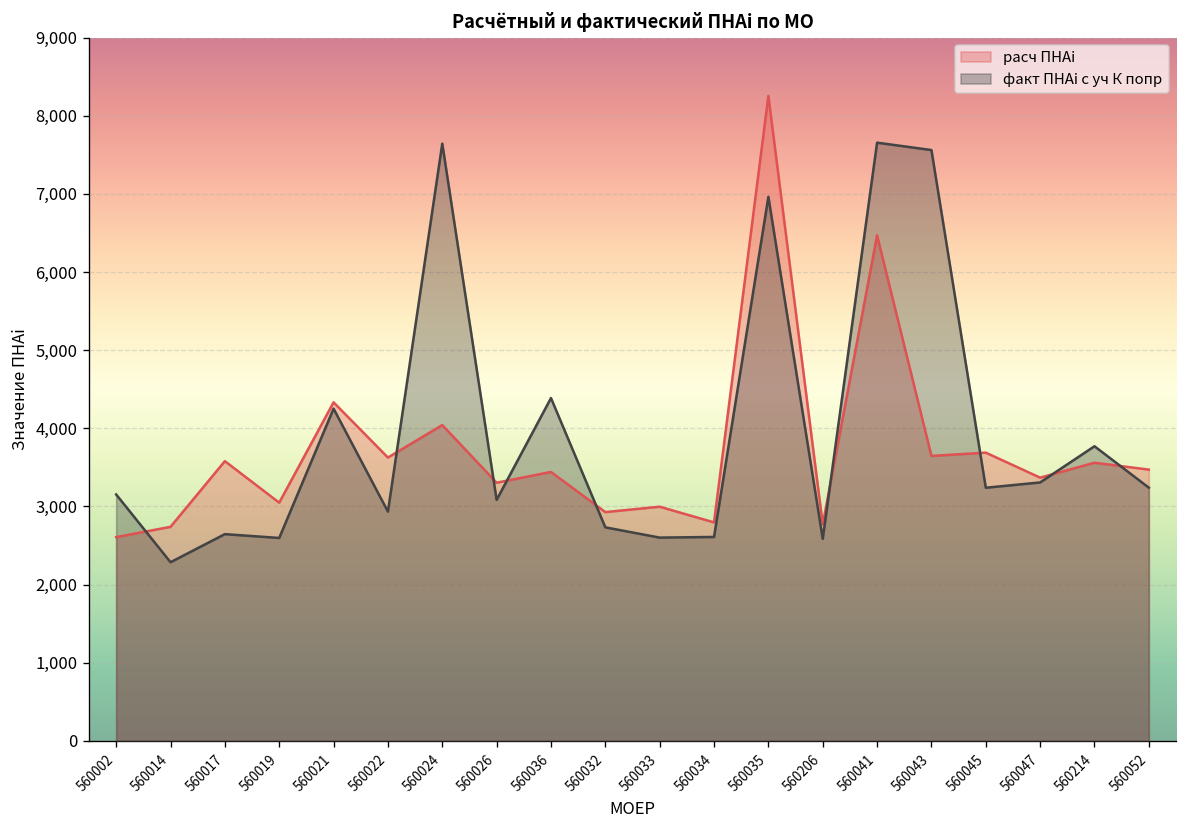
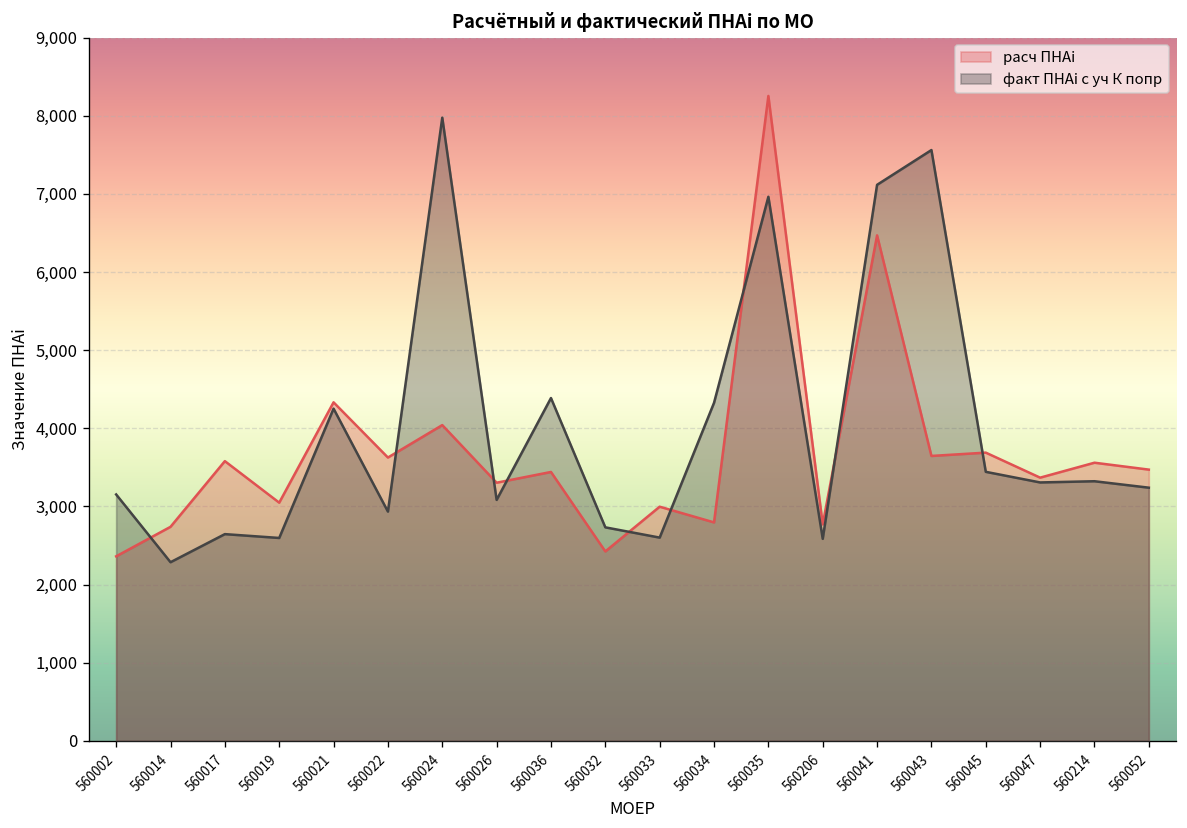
расч ПНАi, 560002: 2,600 -> 2,400
факт ПНАi с уч К попр, 560024: 7,600 -> 8,000
расч ПНАi, 560032: 2,900 -> 2,400
факт ПНАi с уч К попр, 560034: 2,600 -> 4,300
факт ПНАi с уч К попр, 560041: 7,700 -> 7,100
факт ПНАi с уч К попр, 560045: 3,200 -> 3,400
факт ПНАi с уч К попр, 560214: 3,800 -> 3,300
